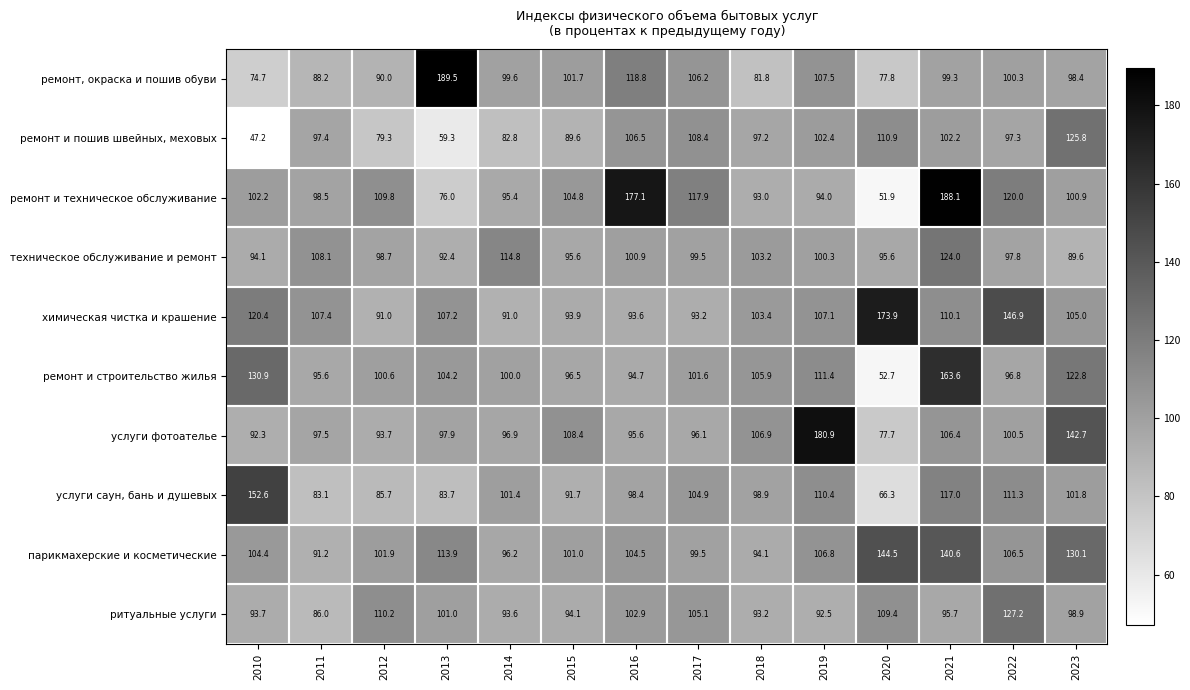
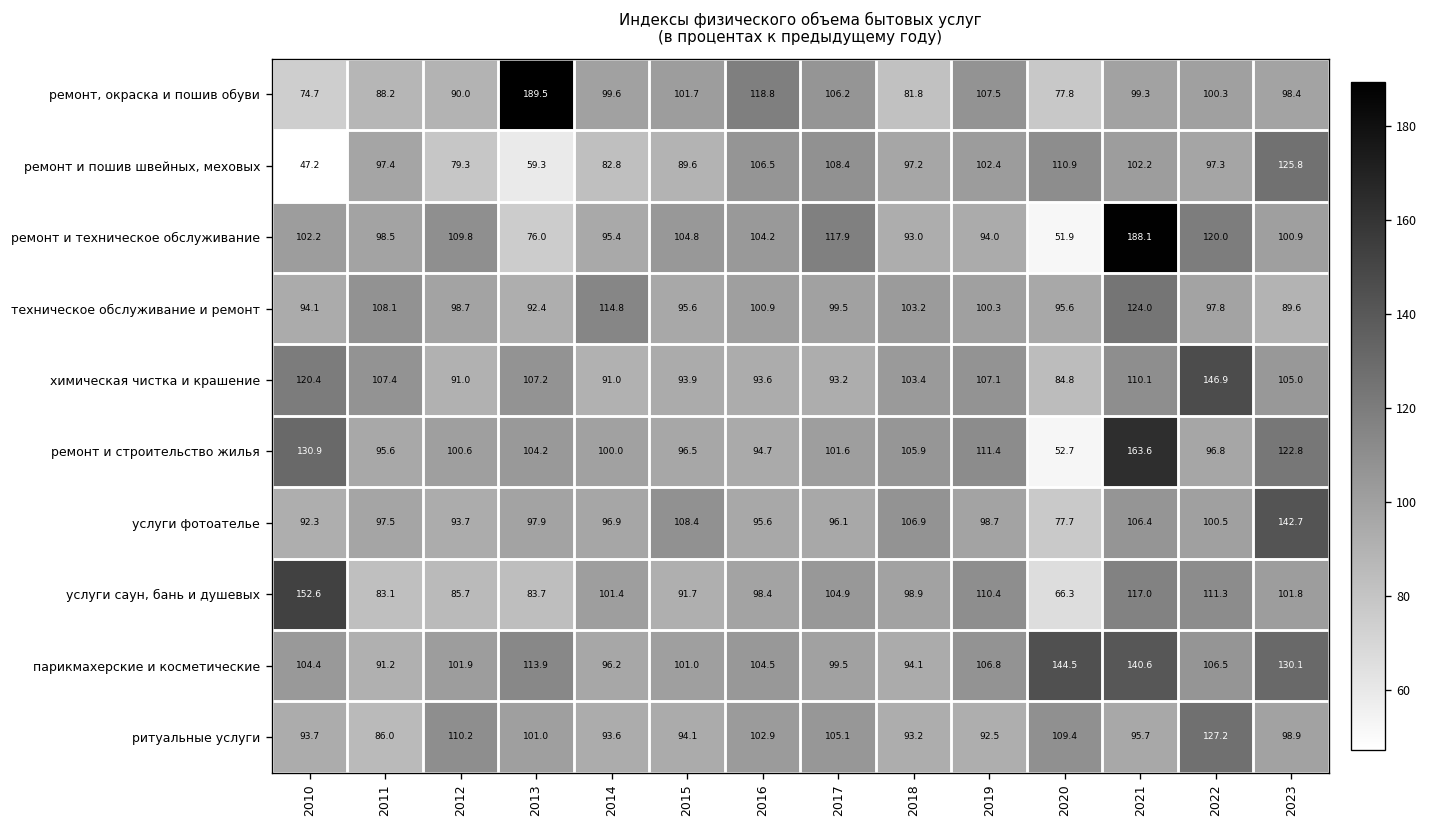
ремонт и техническое обслуживание, 2016: 177.1 -> 104.2
химическая чистка и крашение, 2020: 173.9 -> 84.8
услуги фотоателье, 2019: 180.9 -> 98.7
